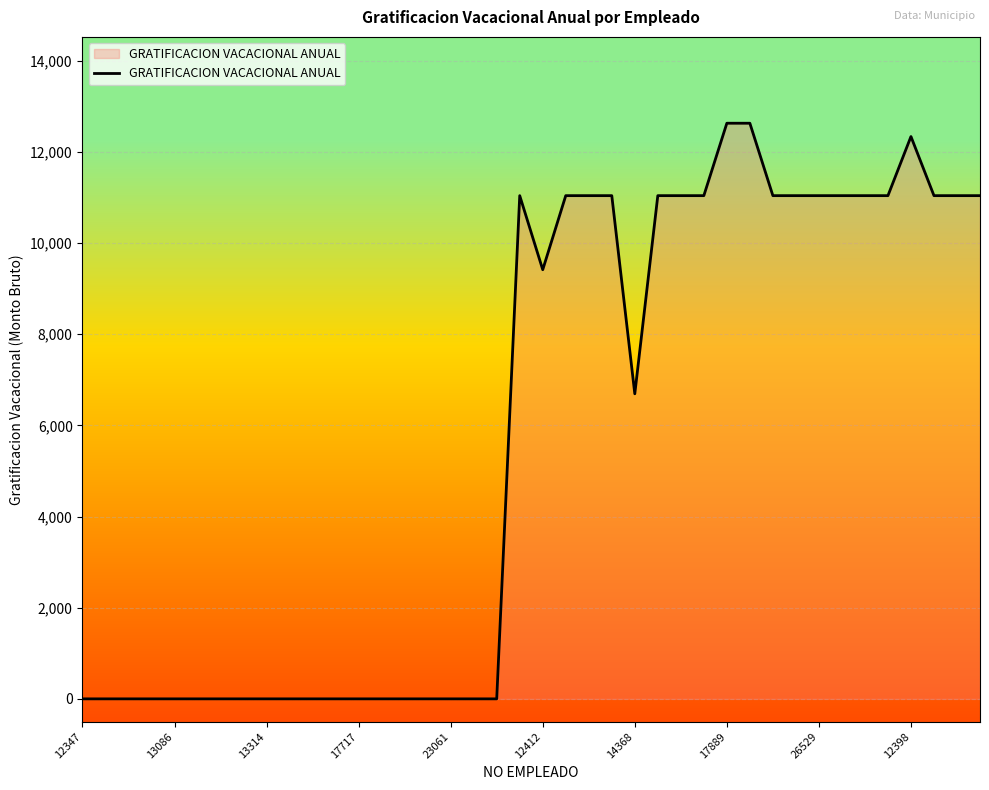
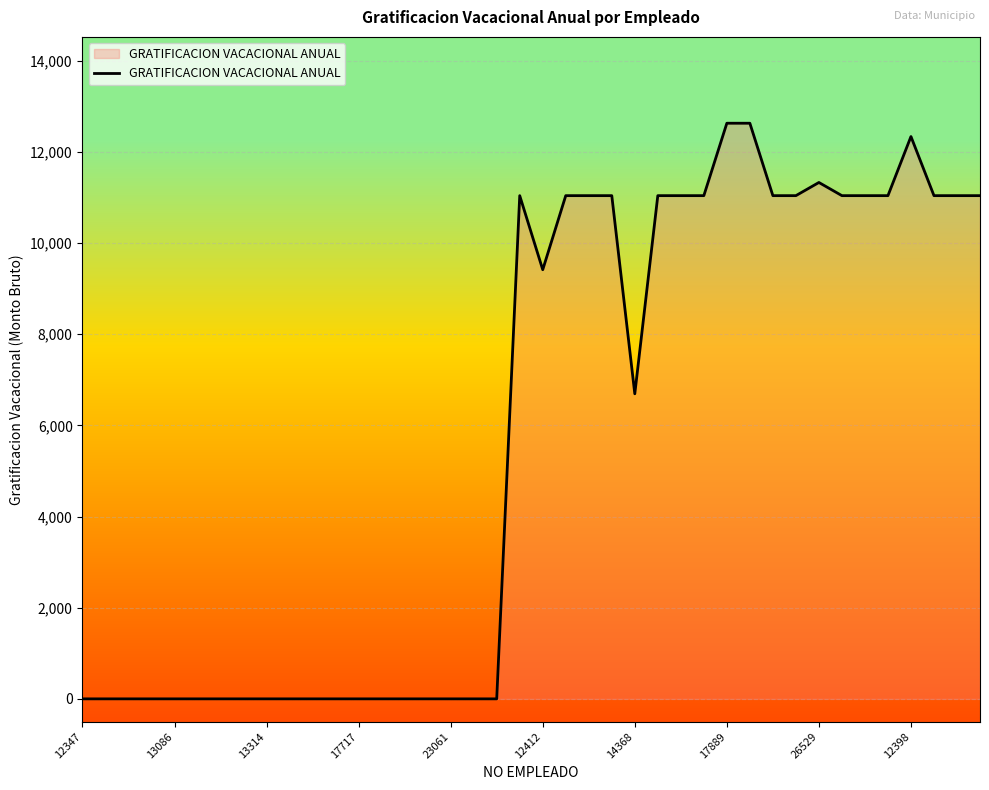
26529: 11,000 -> 11,300
